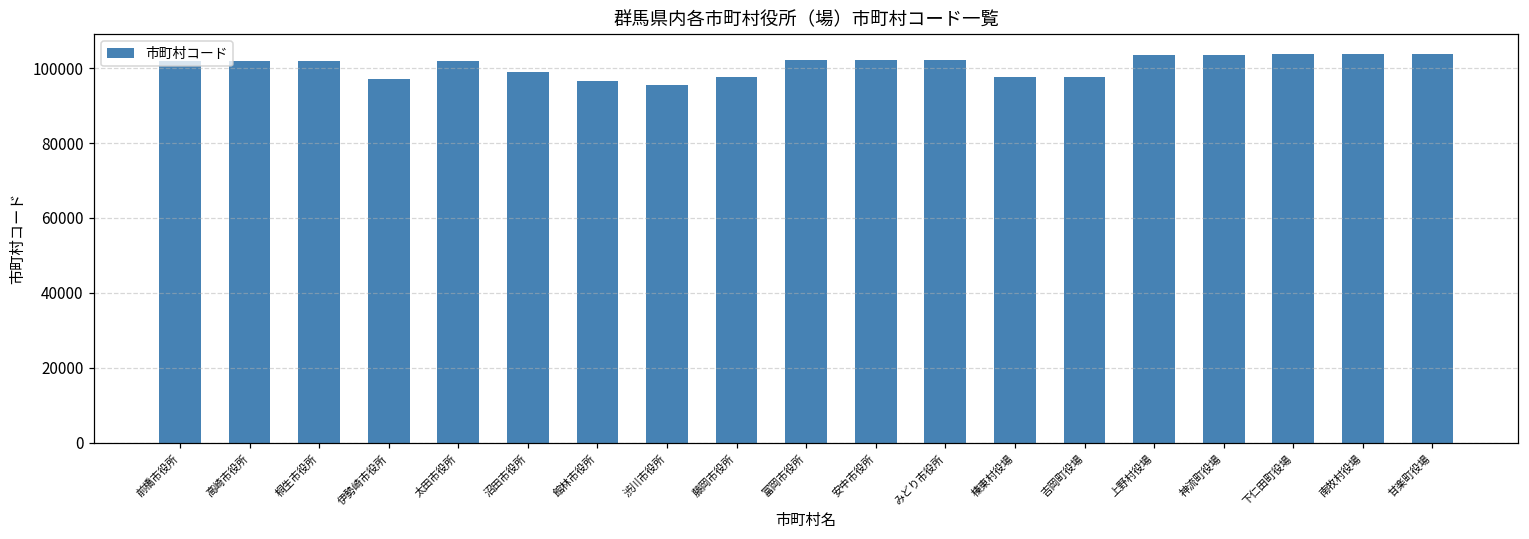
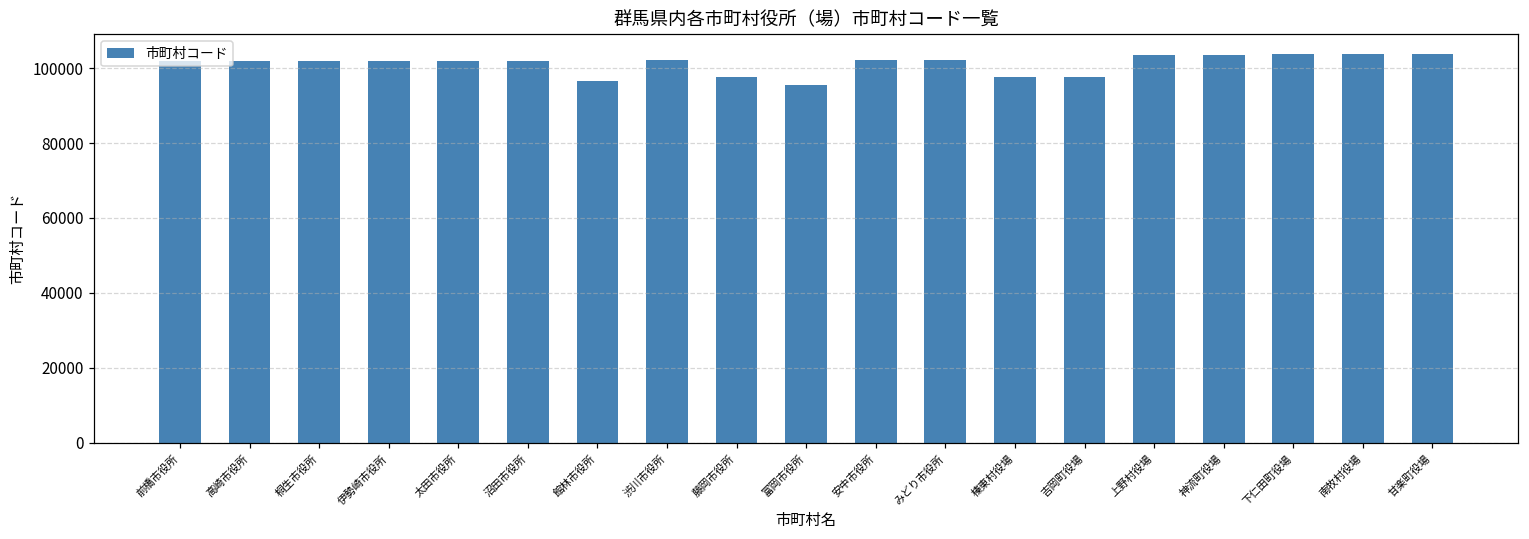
伊勢崎市役所: 97000 -> 102000
沼田市役所: 99000 -> 102000
渋川市役所: 95000 -> 102000
富岡市役所: 102000 -> 95000
